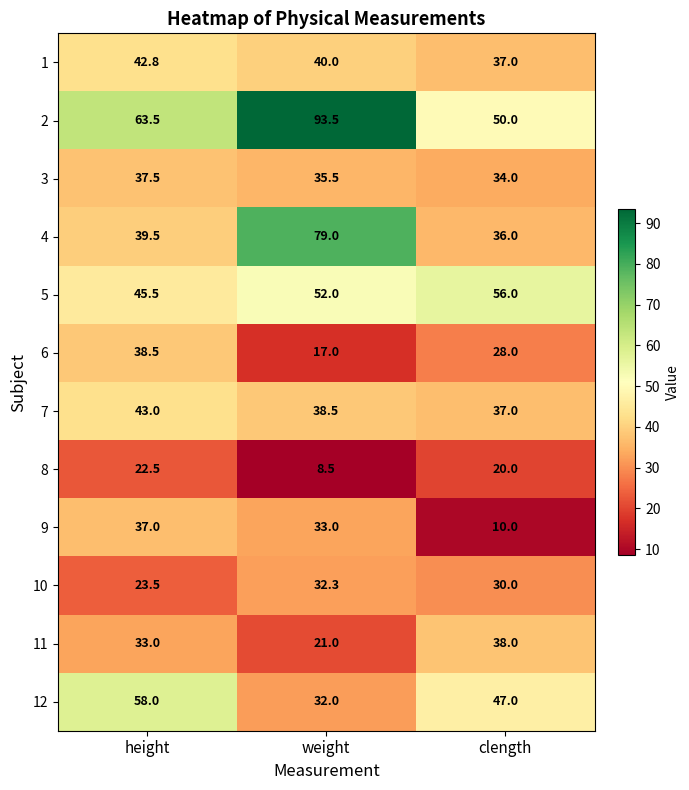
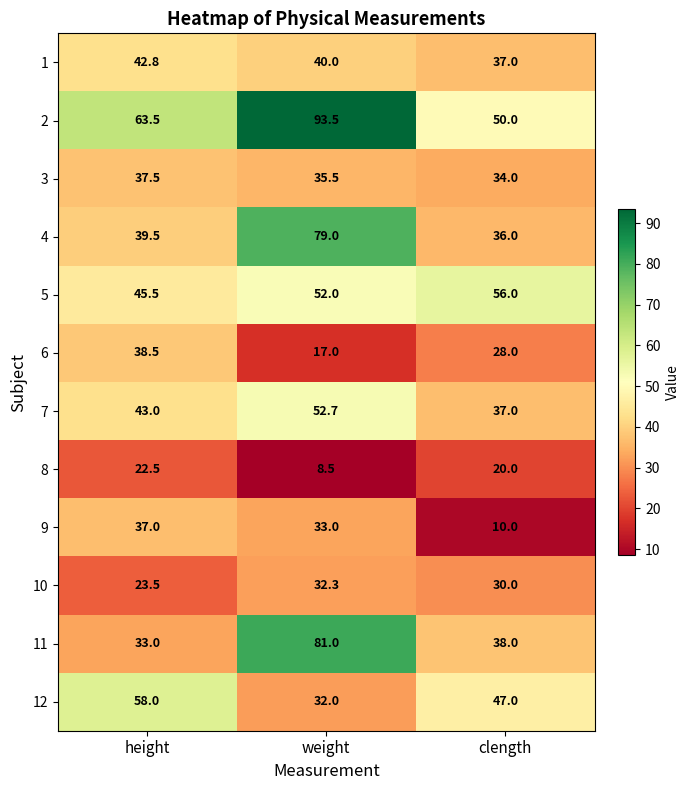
7, weight: 38.5 -> 52.7
11, weight: 21.0 -> 81.0
